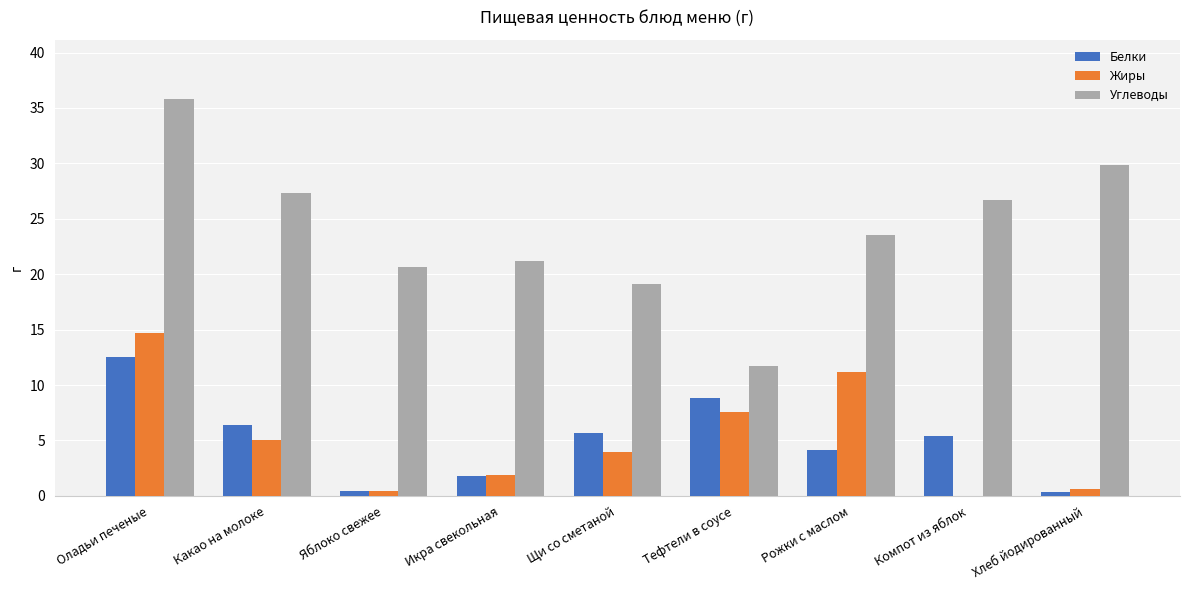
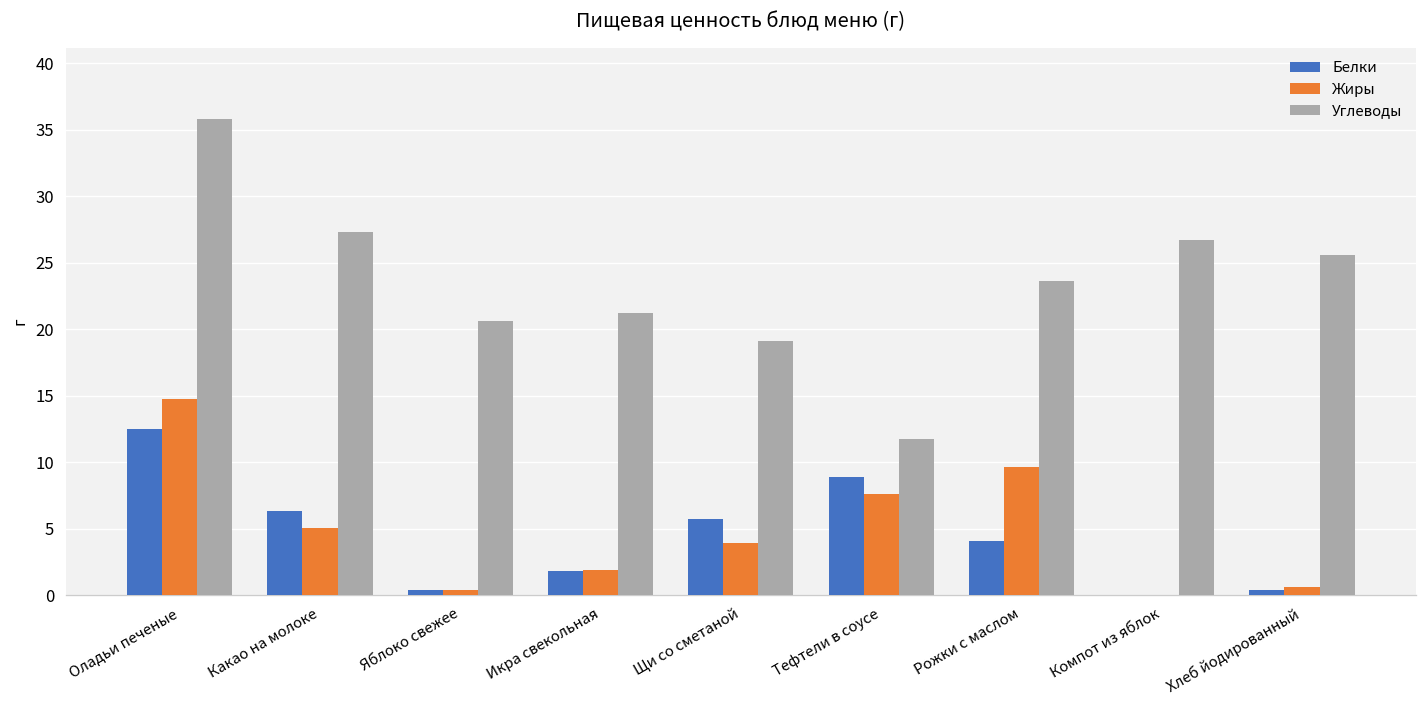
Жиры, Рожки с маслом: 11.2 -> 9.6
Белки, Компот из яблок: 5.4 -> 0.0
Углеводы, Хлеб йодированный: 29.9 -> 25.6
